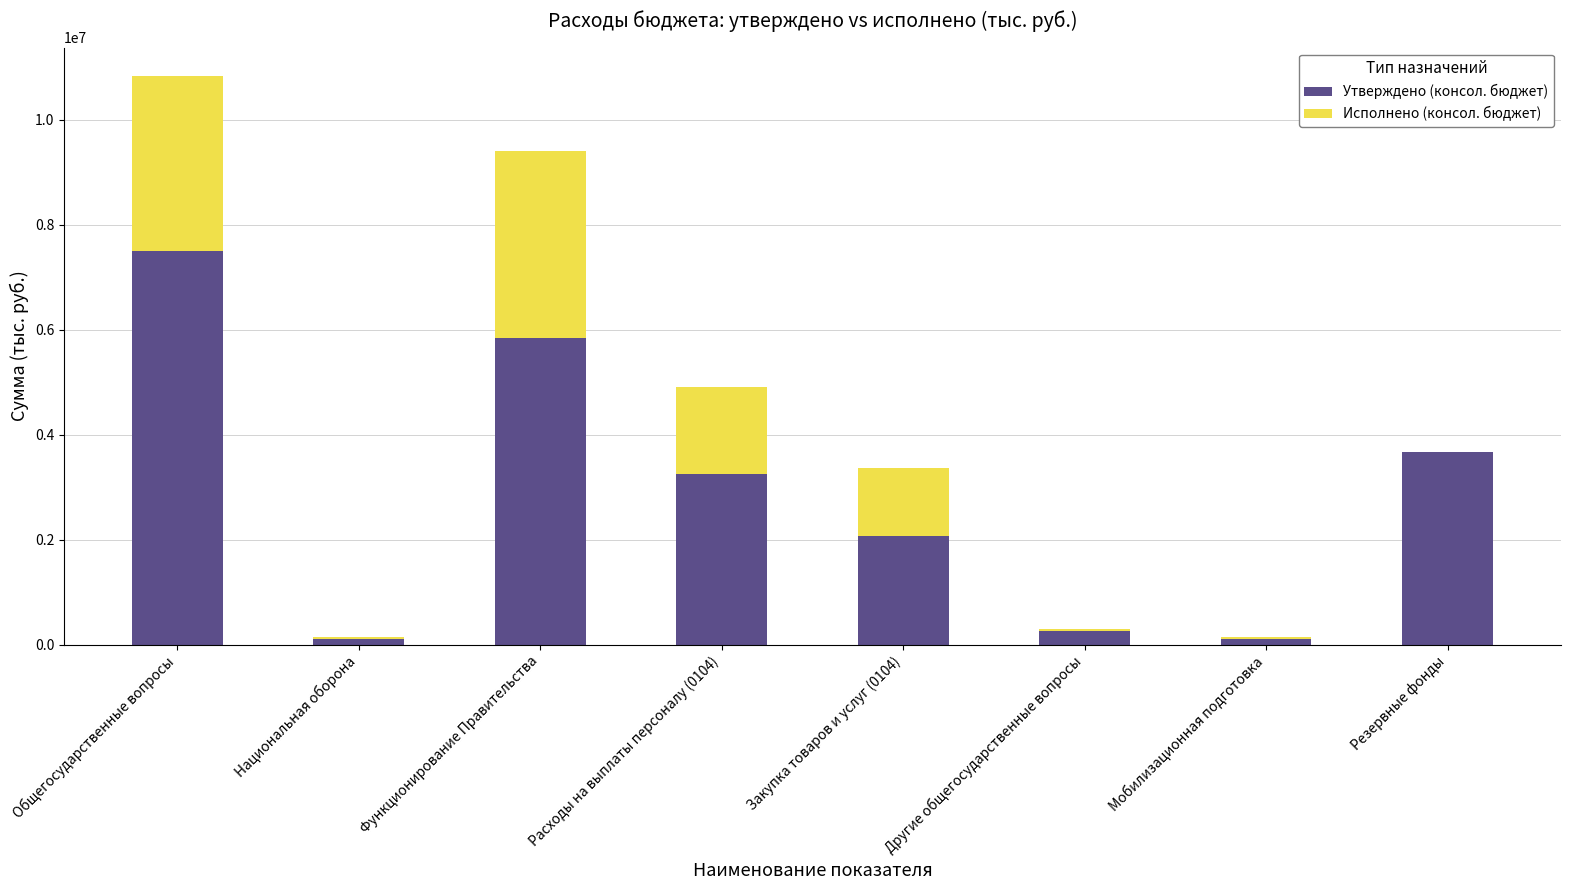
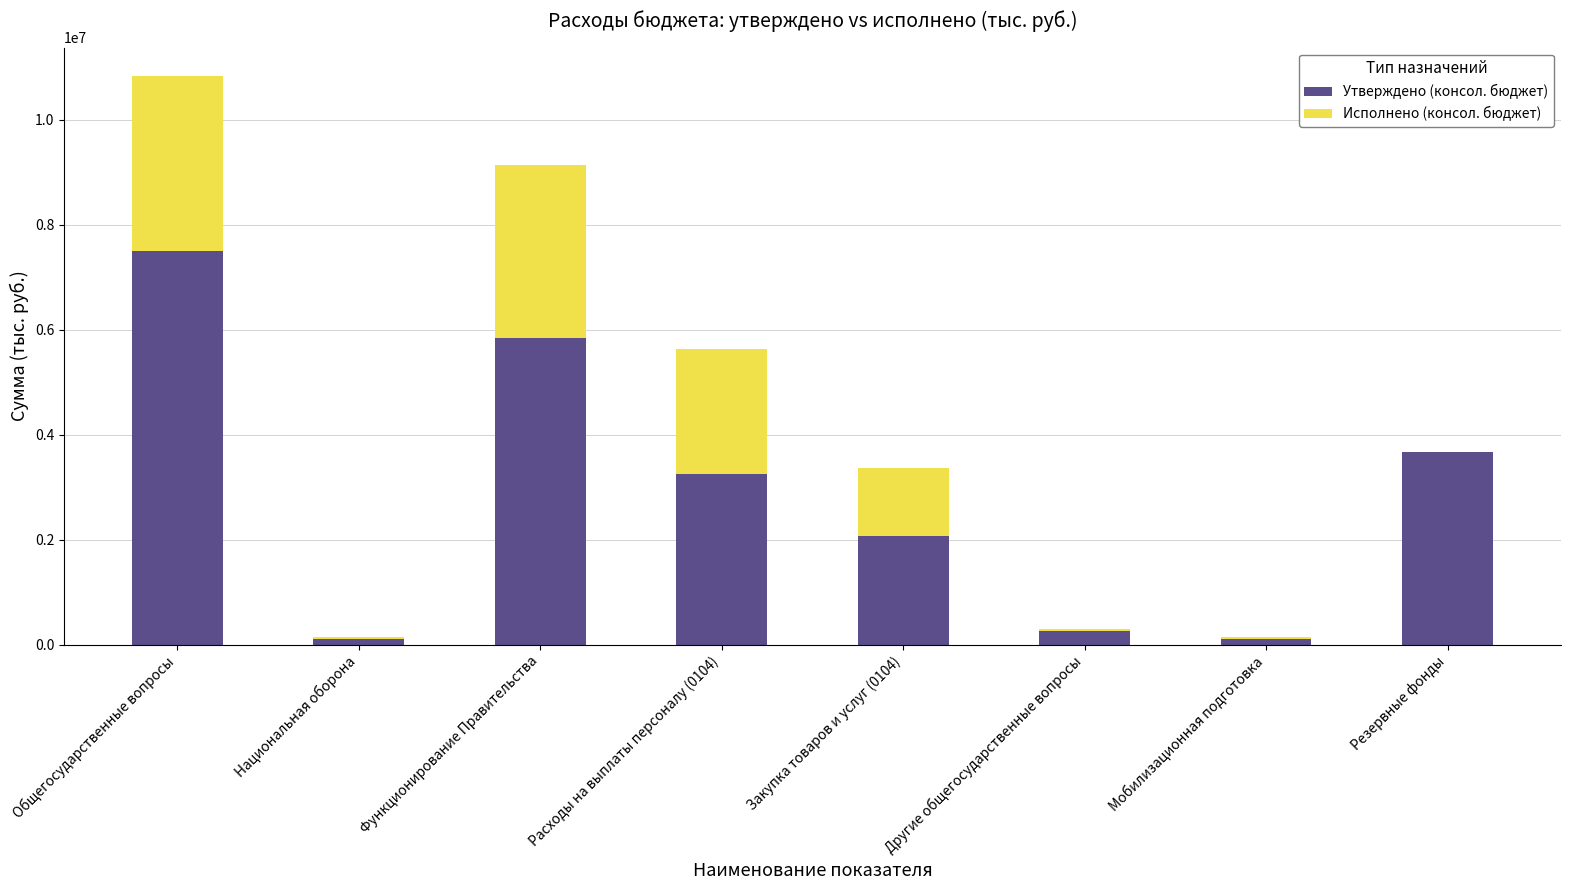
Исполнено (консол. бюджет), Функционирование Правительства: 3600000 -> 3300000
Исполнено (консол. бюджет), Расходы на выплаты персоналу (0104): 1700000 -> 2400000
